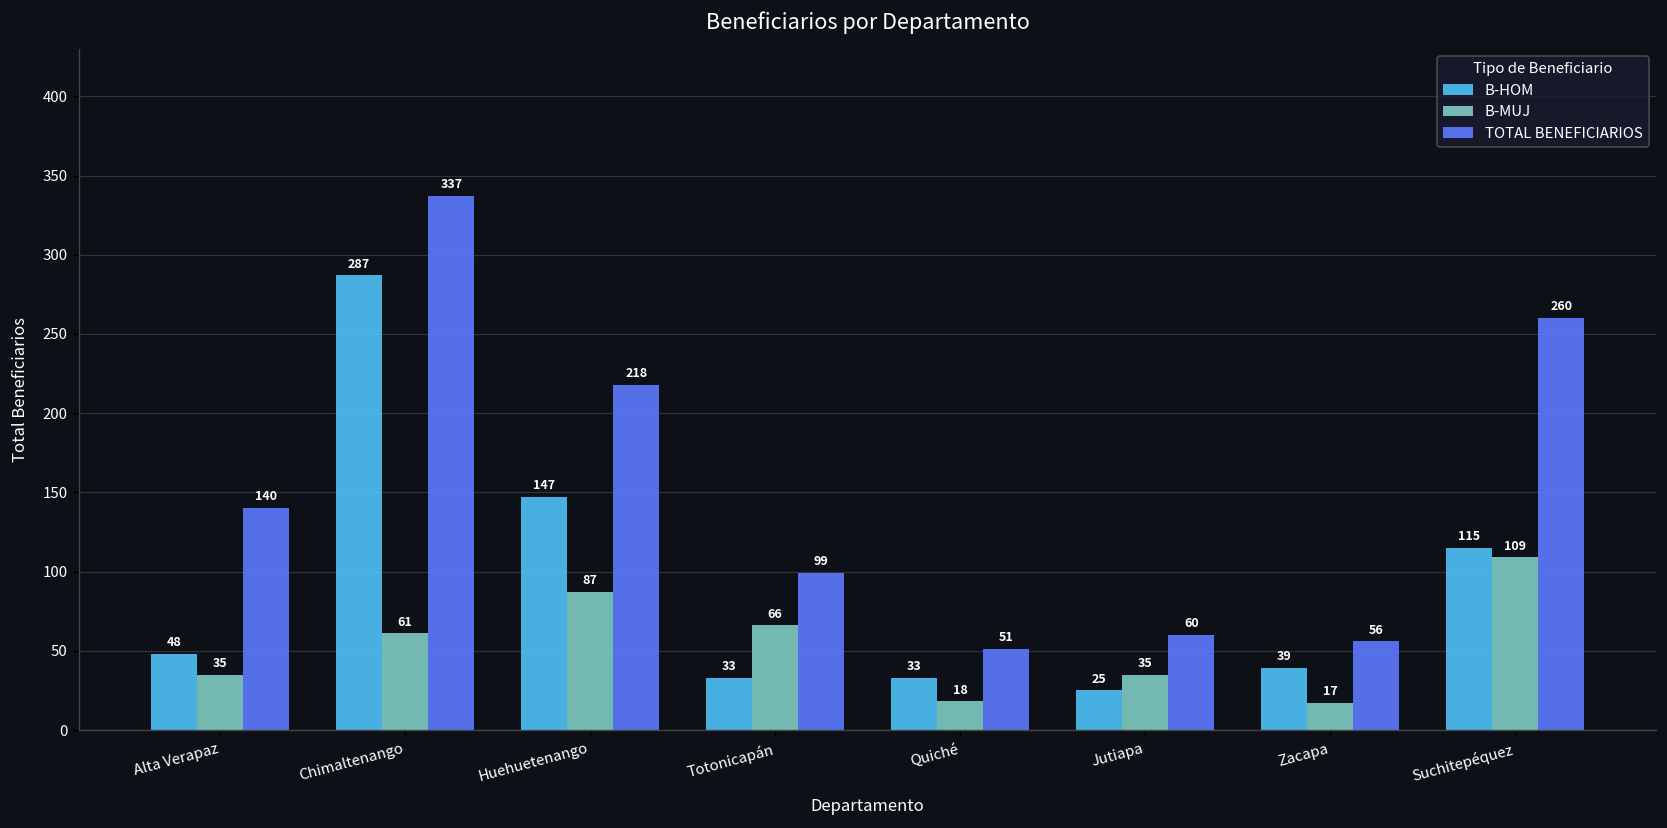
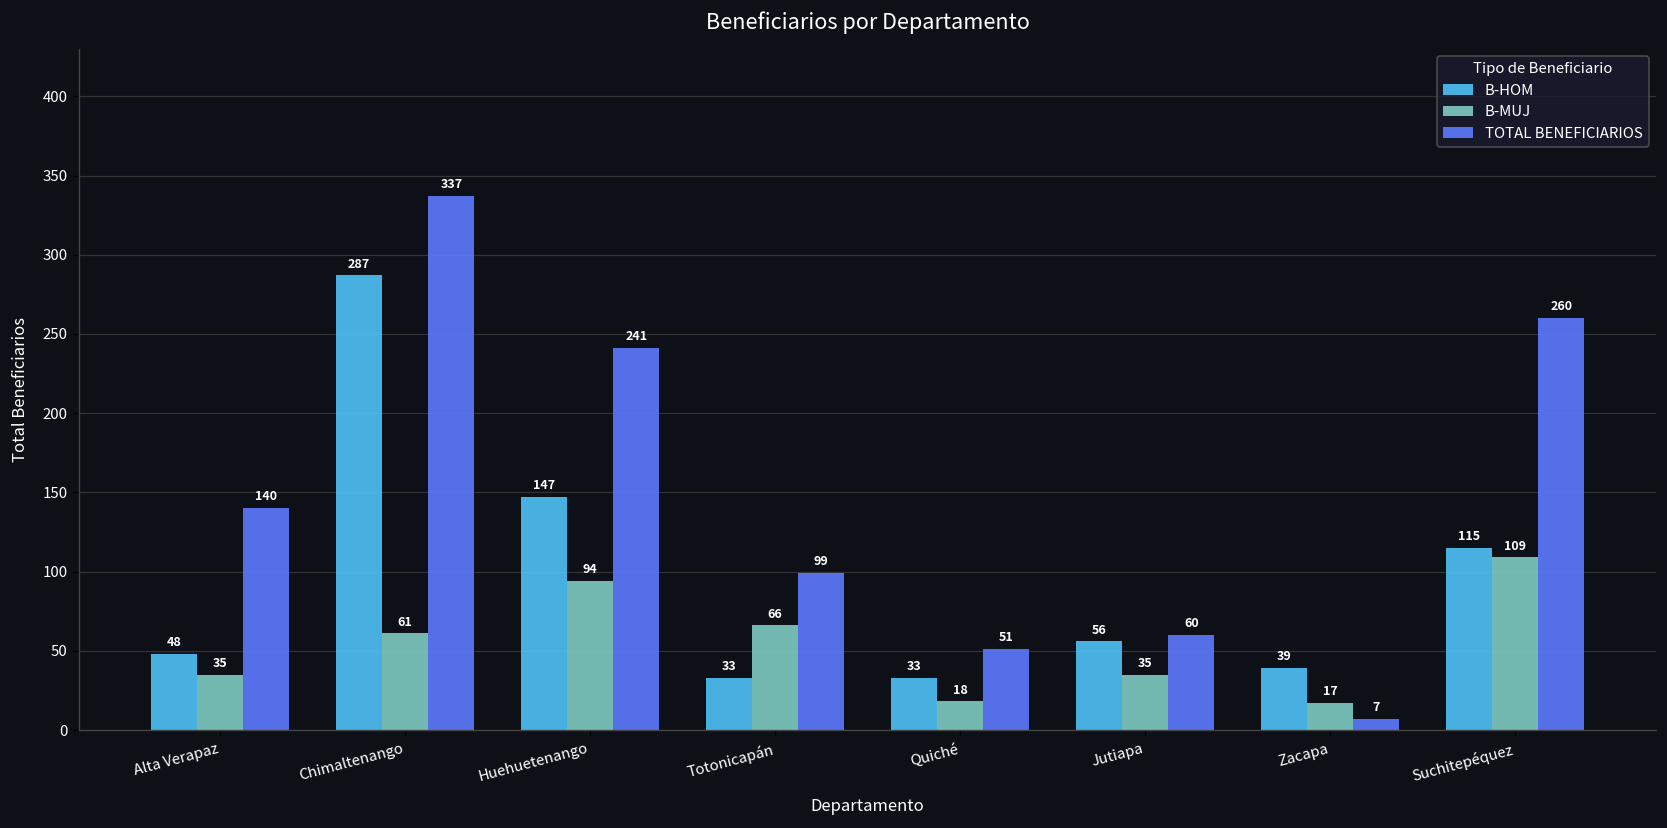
B-MUJ, Huehuetenango: 87 -> 94
TOTAL BENEFICIARIOS, Huehuetenango: 218 -> 241
B-HOM, Jutiapa: 25 -> 56
TOTAL BENEFICIARIOS, Zacapa: 56 -> 7
